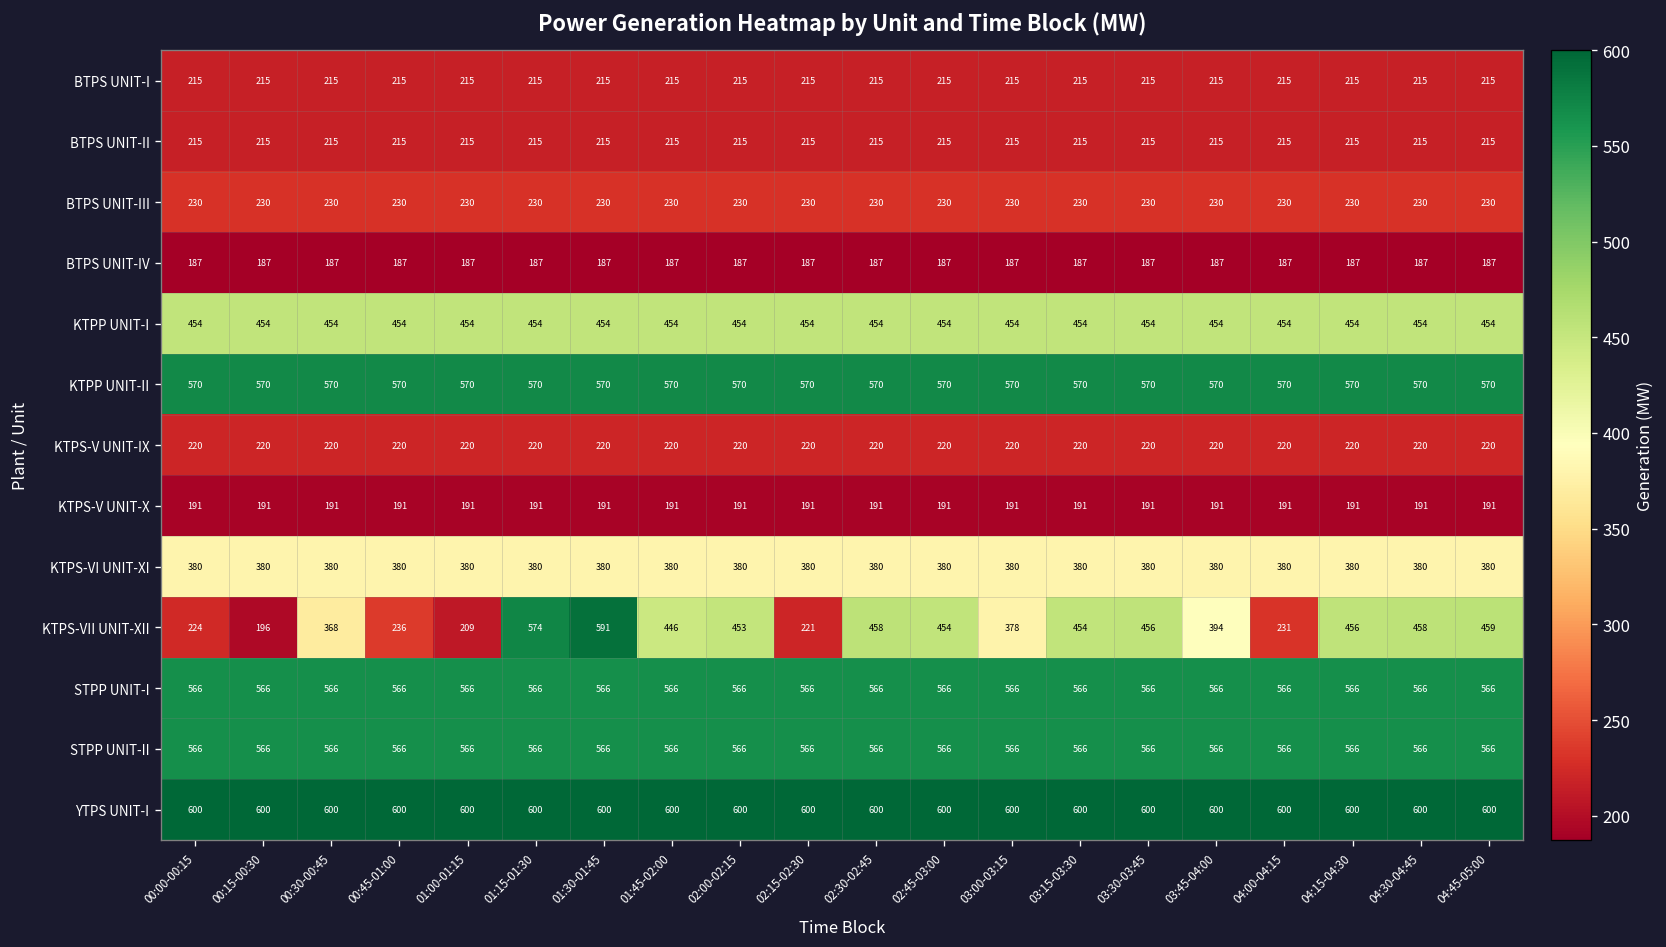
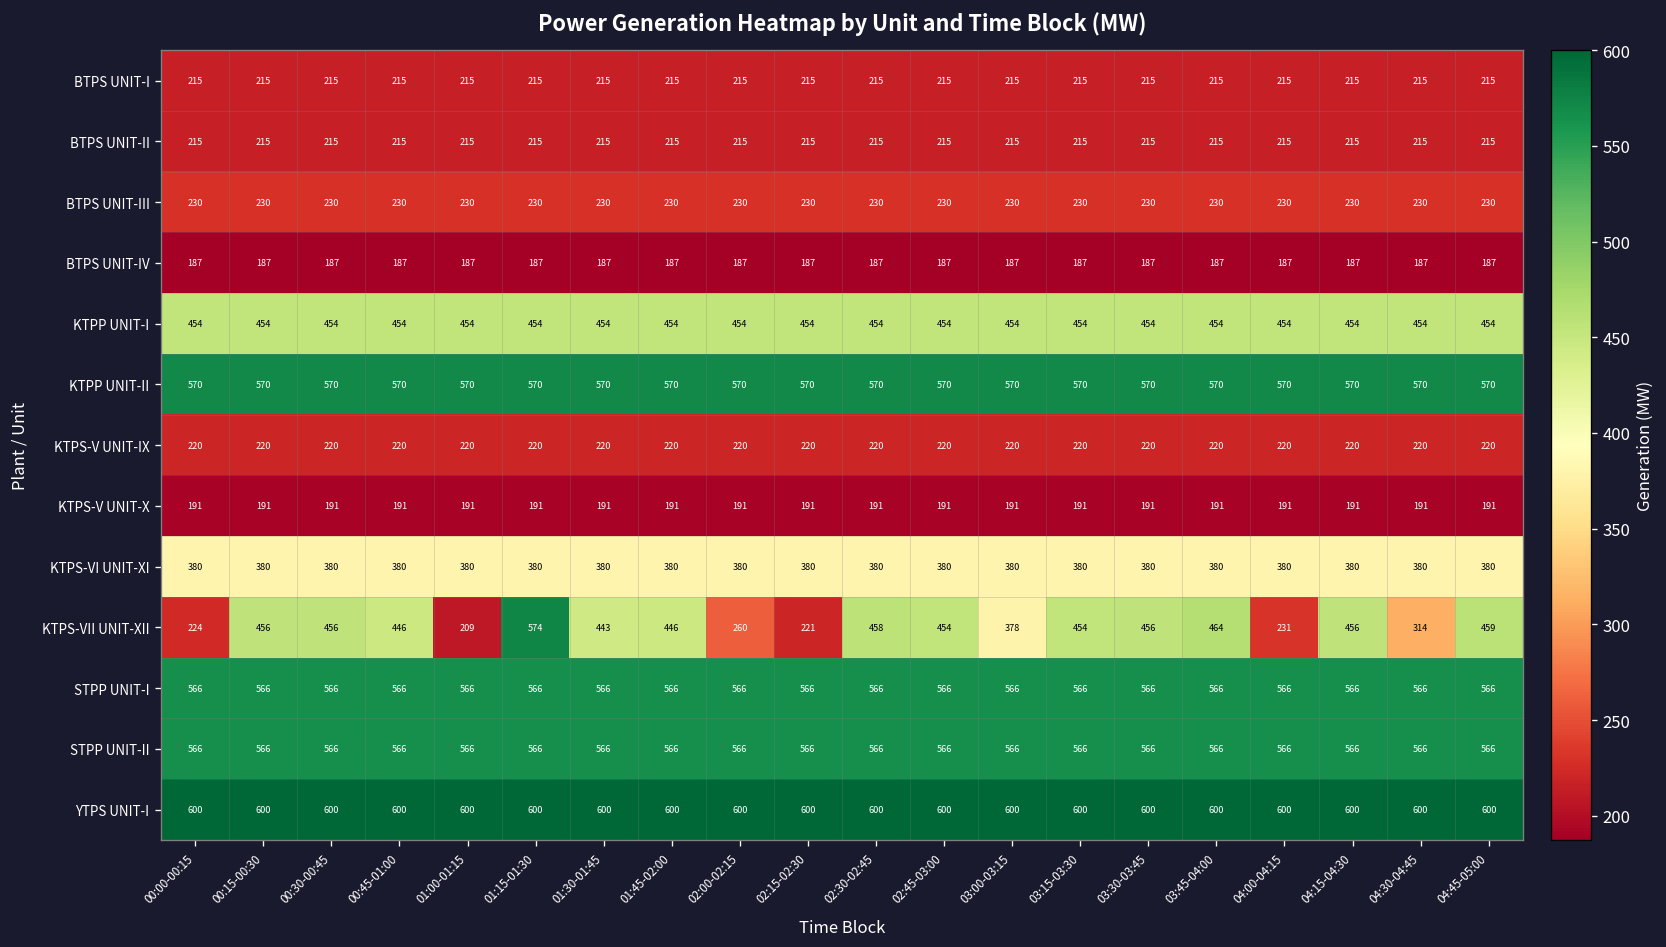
KTPS-VII UNIT-XII, 00:15-00:30: 196 -> 456
KTPS-VII UNIT-XII, 00:30-00:45: 368 -> 456
KTPS-VII UNIT-XII, 00:45-01:00: 236 -> 446
KTPS-VII UNIT-XII, 01:30-01:45: 591 -> 443
KTPS-VII UNIT-XII, 02:00-02:15: 453 -> 260
KTPS-VII UNIT-XII, 03:45-04:00: 394 -> 464
KTPS-VII UNIT-XII, 04:30-04:45: 458 -> 314
